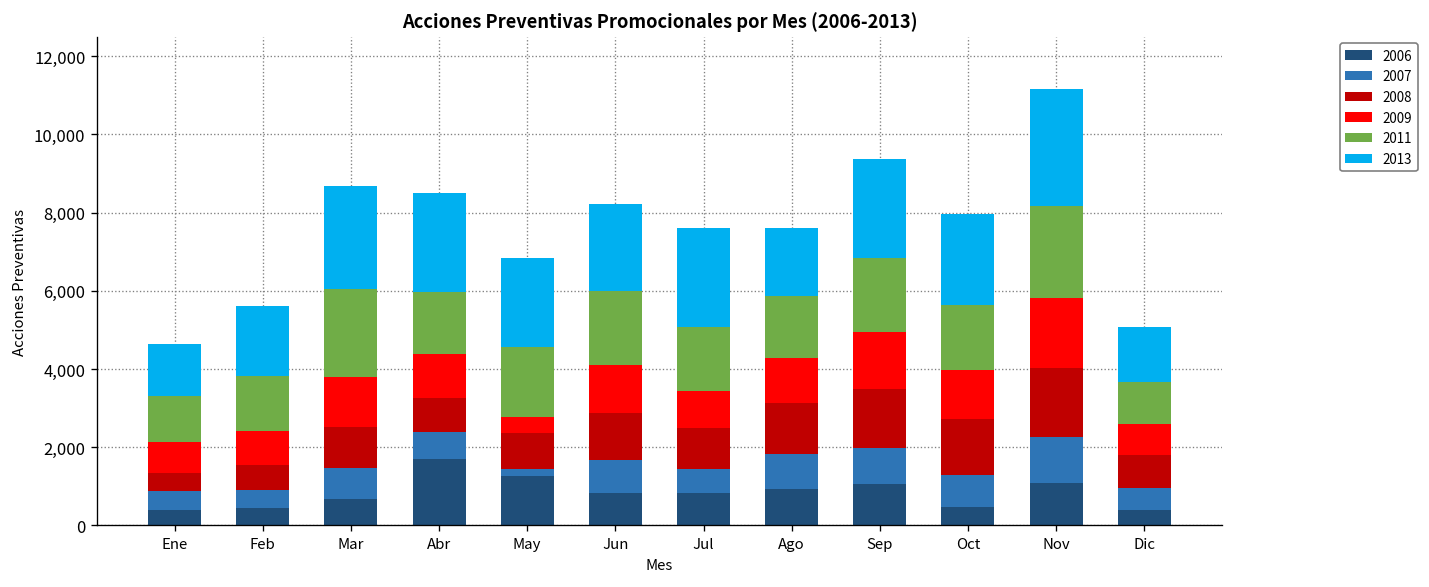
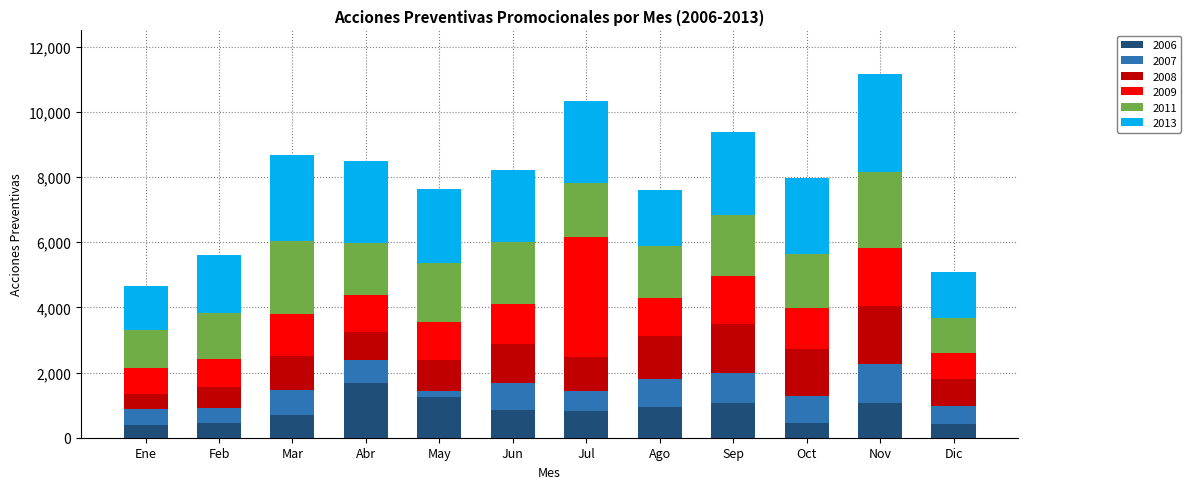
2009, May: 400 -> 1,200
2009, Jul: 900 -> 3,700
